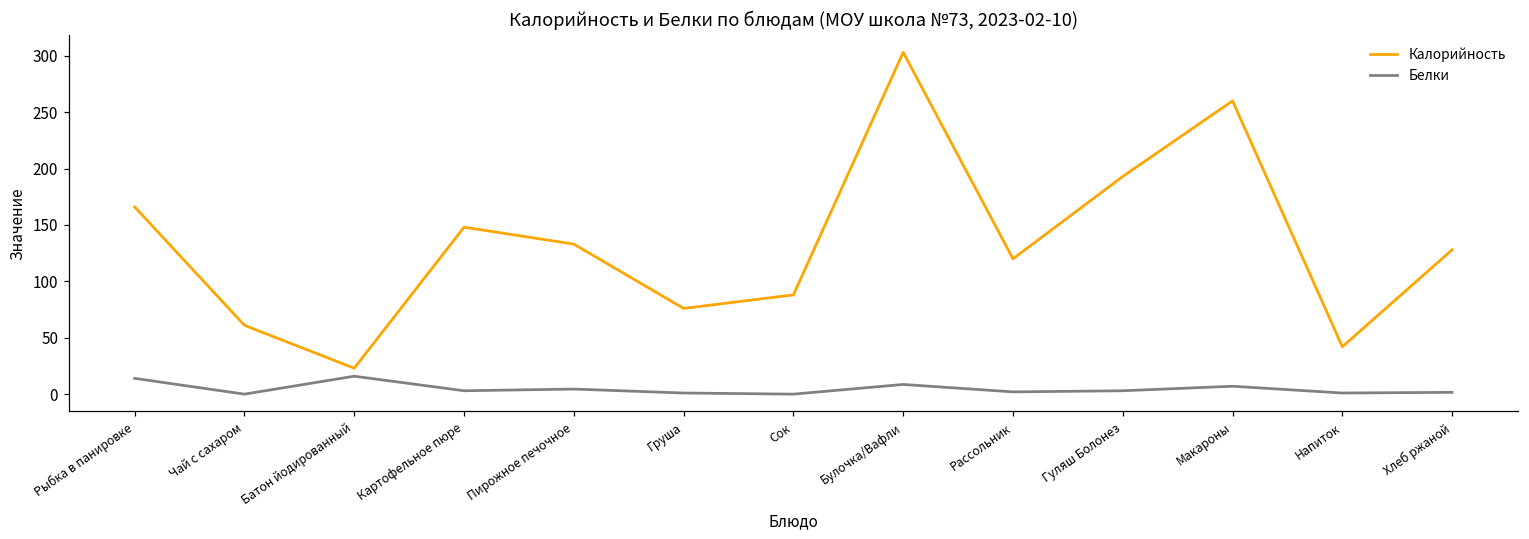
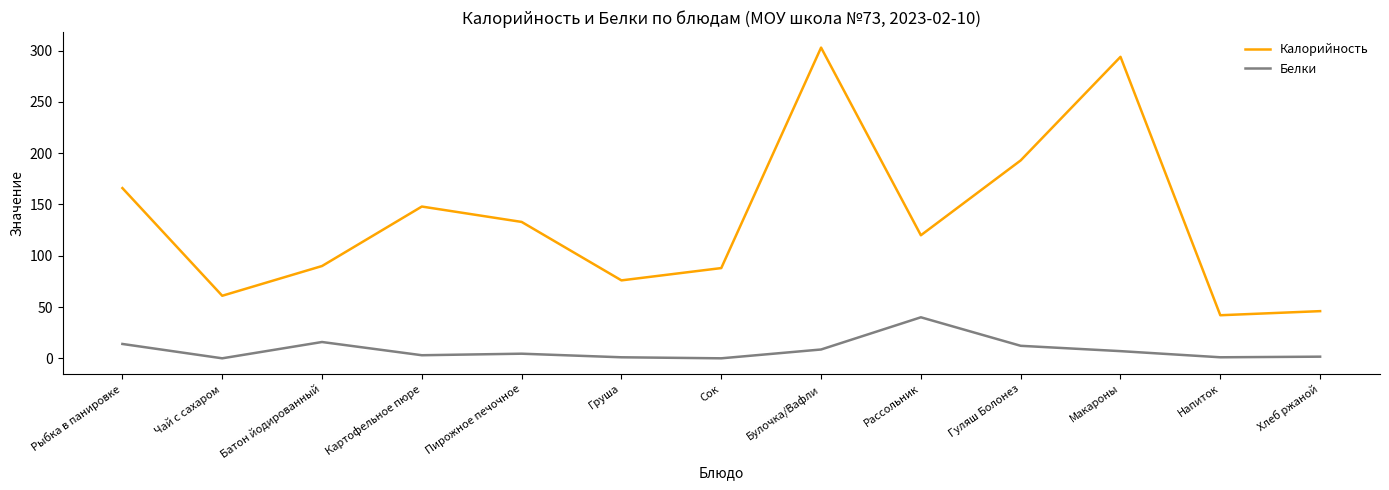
Калорийность, Батон йодированный: 23 -> 90
Белки, Рассольник: 2 -> 40
Белки, Гуляш Болонез: 3 -> 12
Калорийность, Макароны: 260 -> 294
Калорийность, Хлеб ржаной: 128 -> 46
